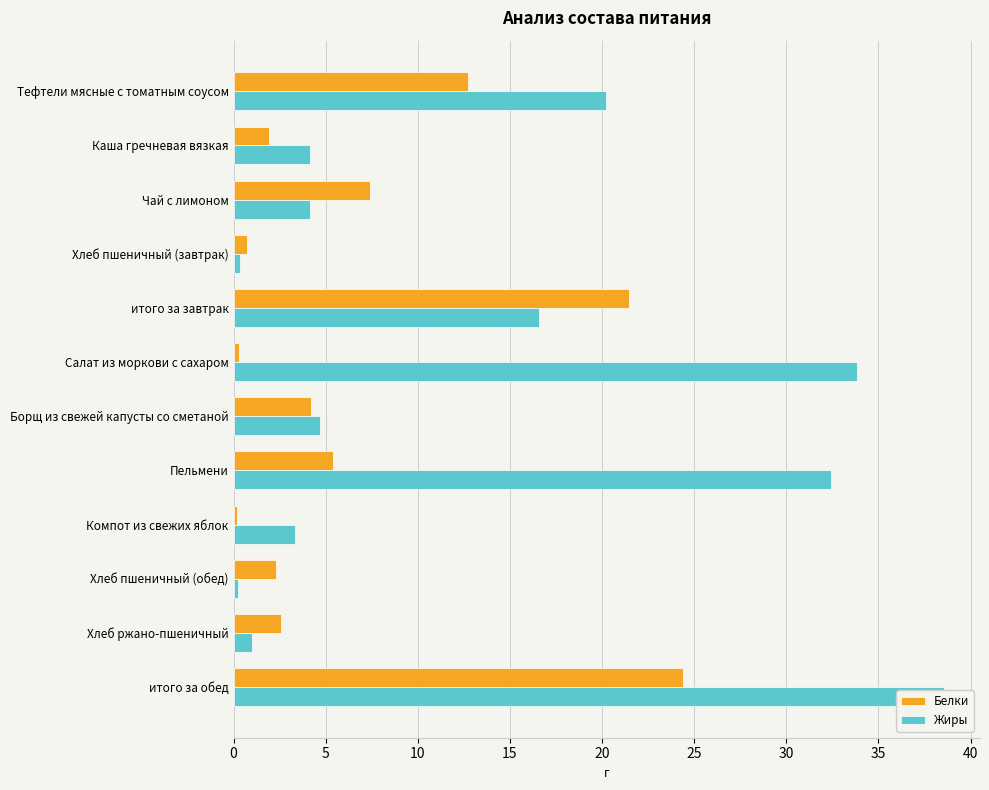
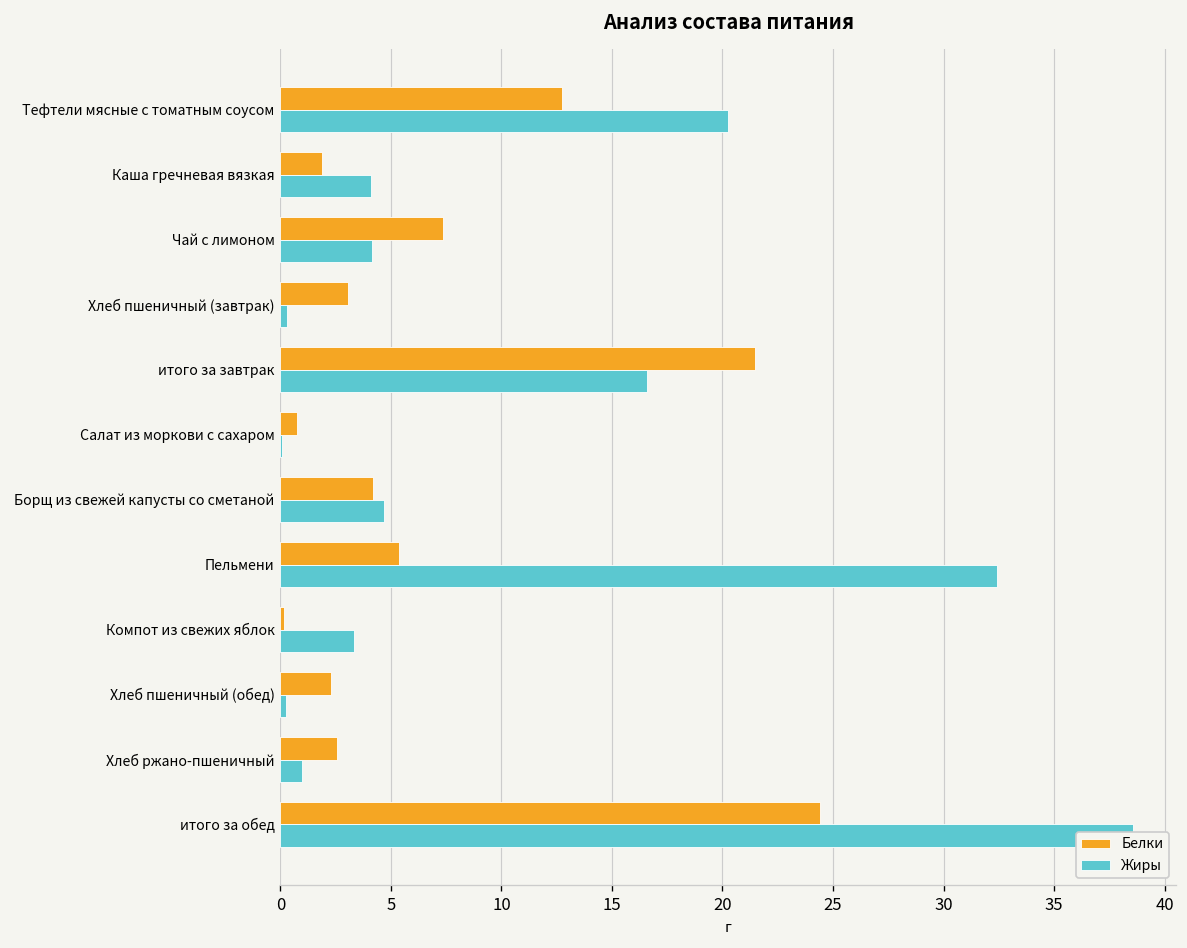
Белки, Хлеб пшеничный (завтрак): 0.7 -> 3.0
Белки, Салат из моркови с сахаром: 0.3 -> 0.8
Жиры, Салат из моркови с сахаром: 33.8 -> 0.1
